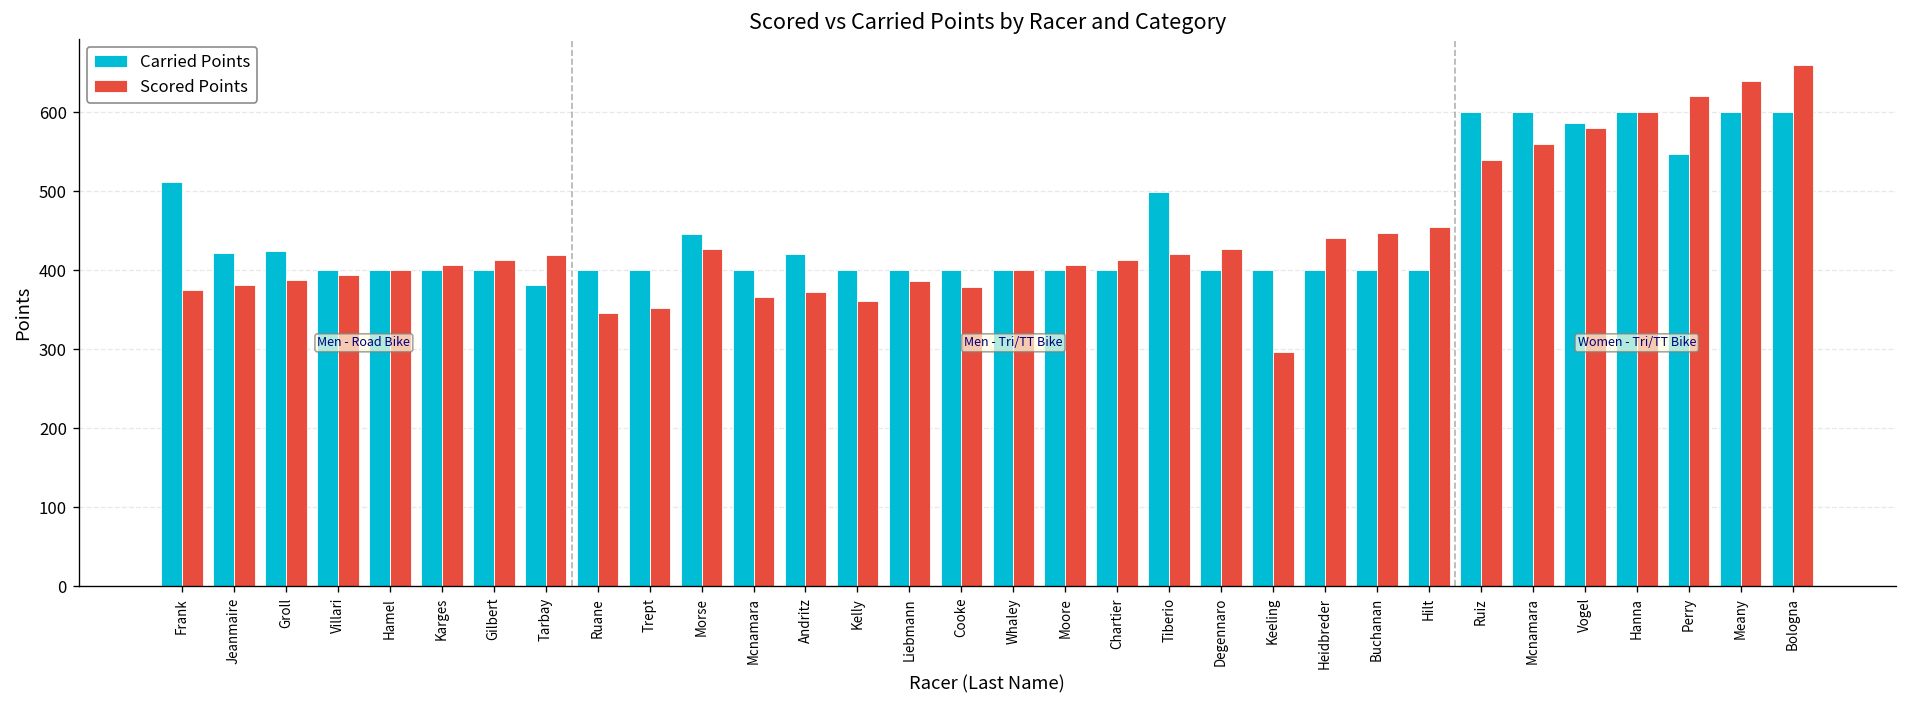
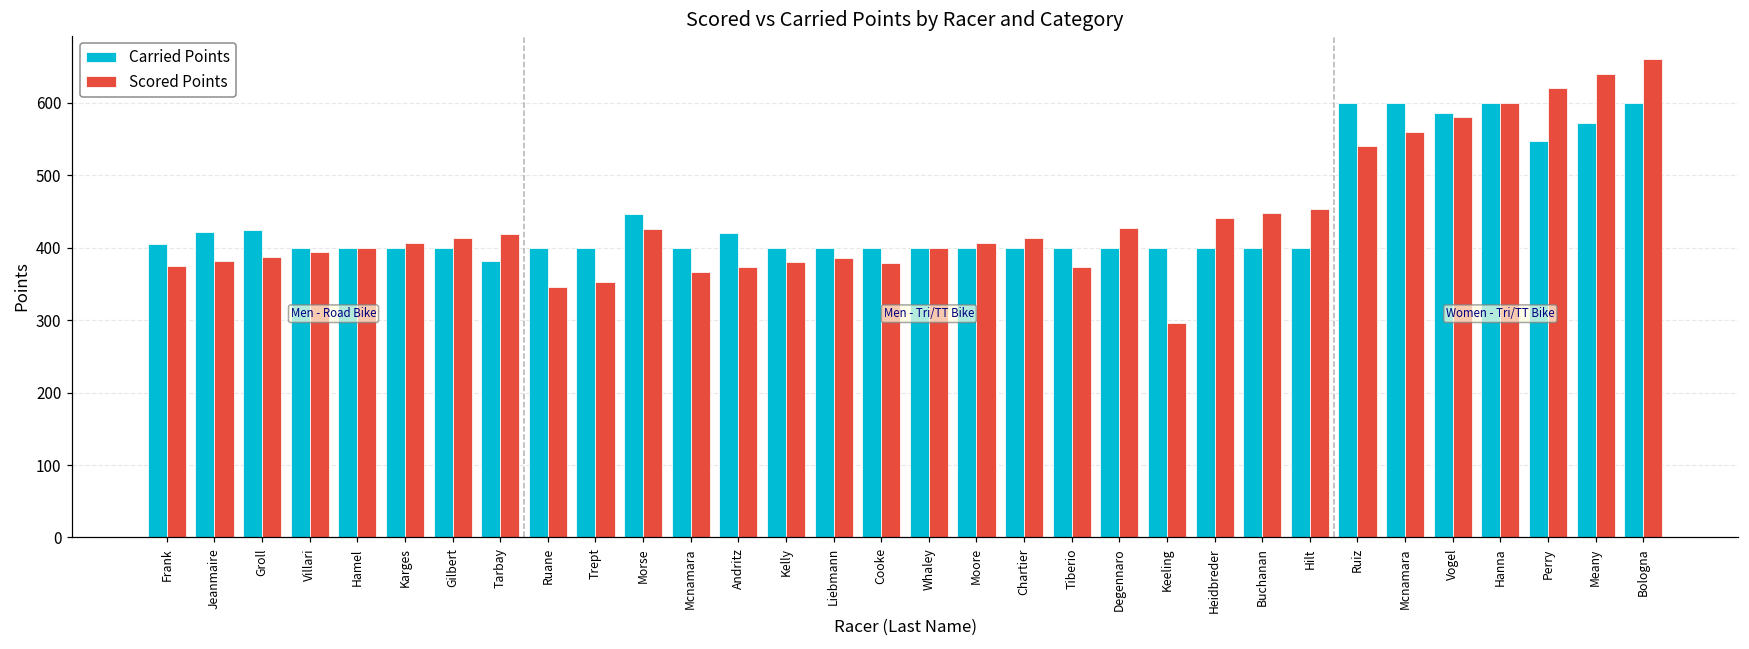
Carried Points, Frank: 510 -> 400
Scored Points, Kelly: 360 -> 380
Carried Points, Tiberio: 500 -> 400
Scored Points, Tiberio: 420 -> 370
Carried Points, Meany: 600 -> 570
